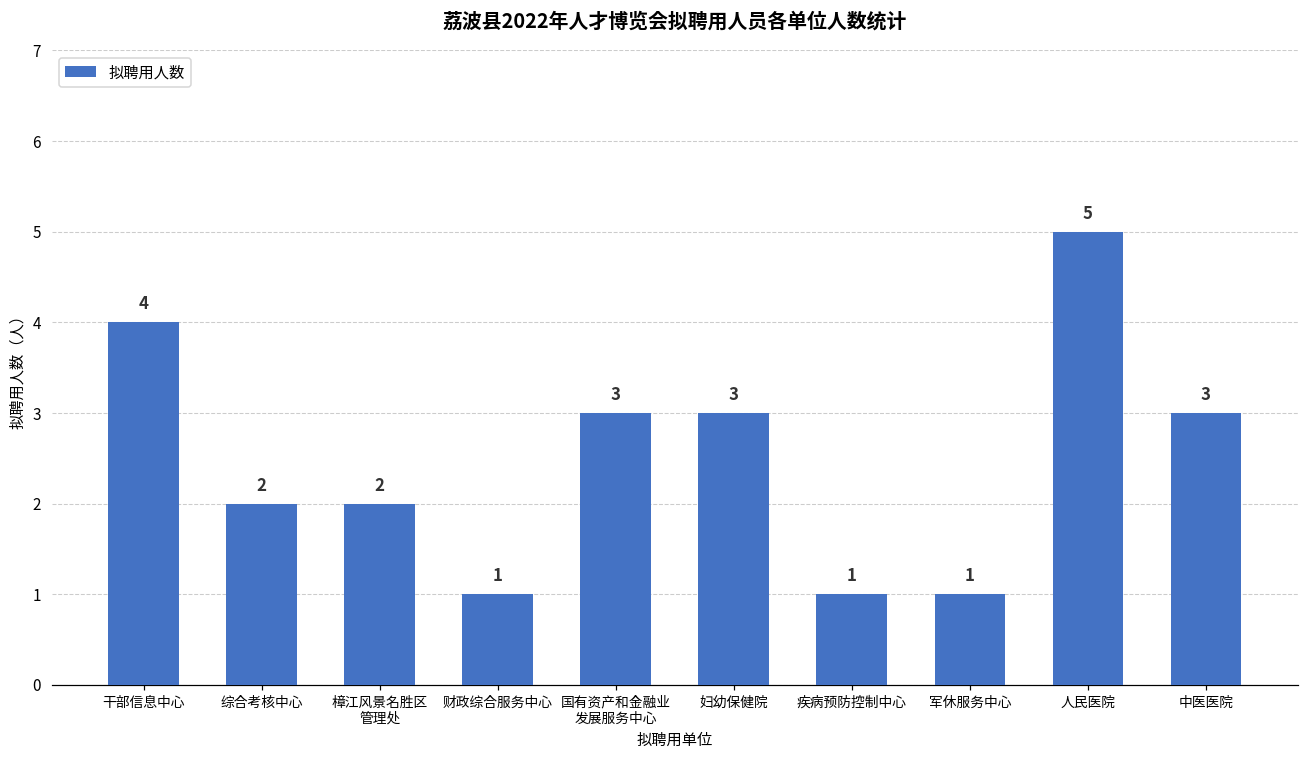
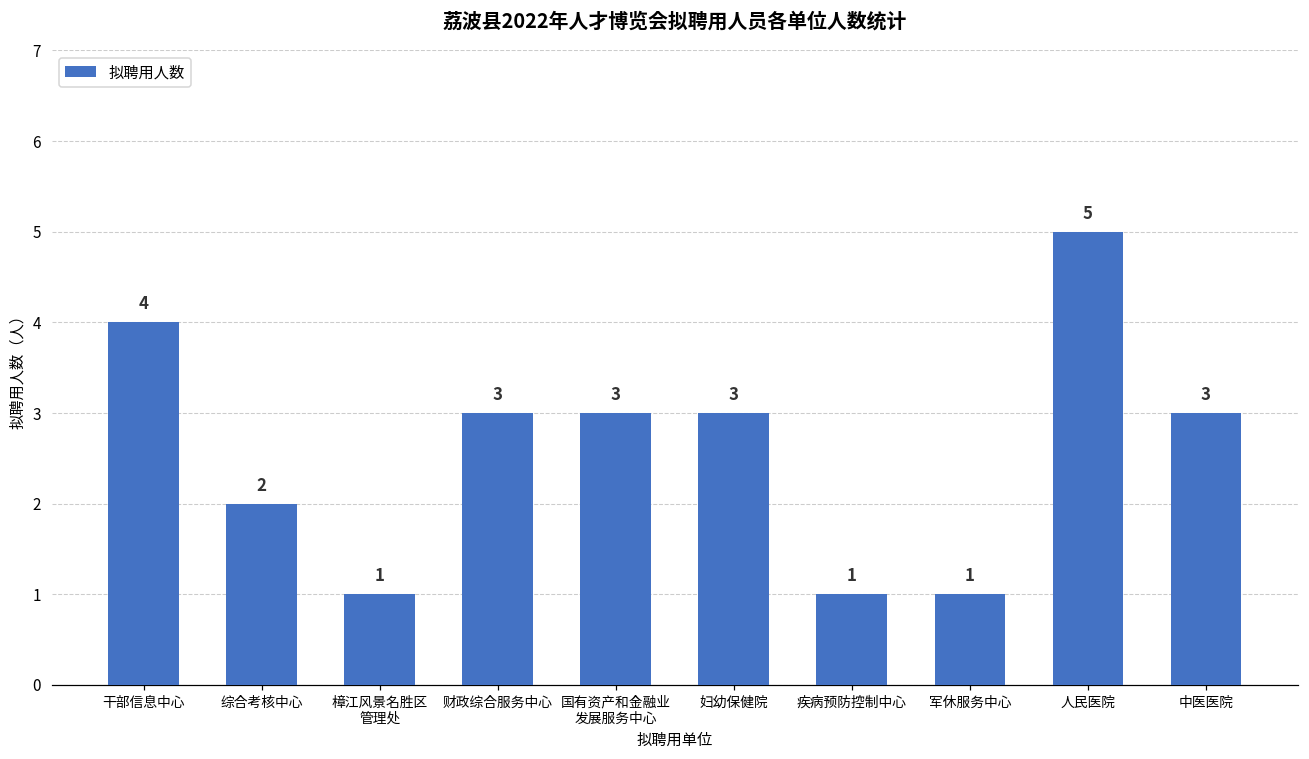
樟江风景名胜区 管理处: 2 -> 1
财政综合服务中心: 1 -> 3
